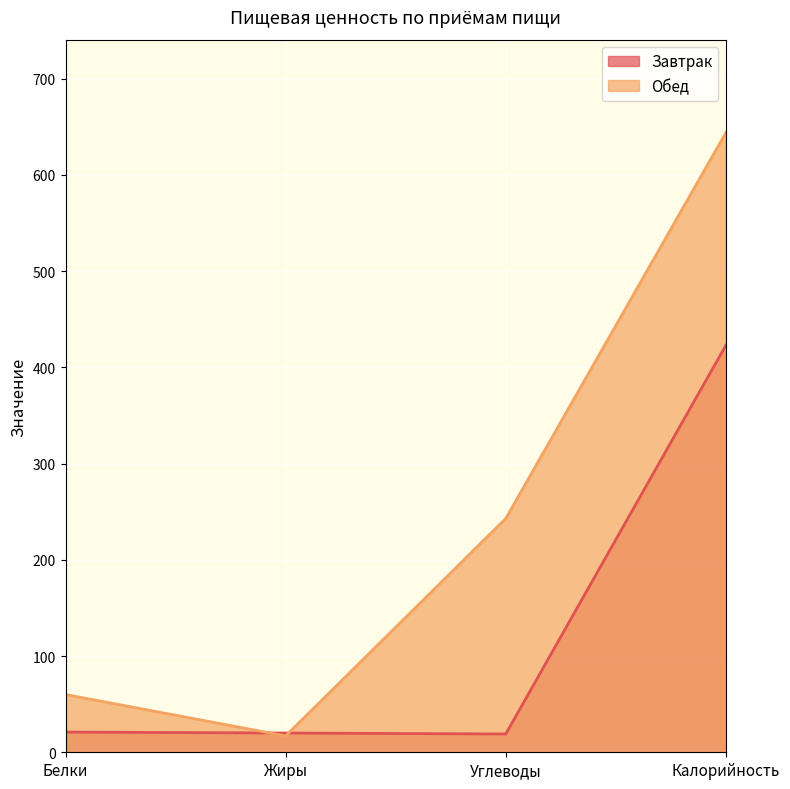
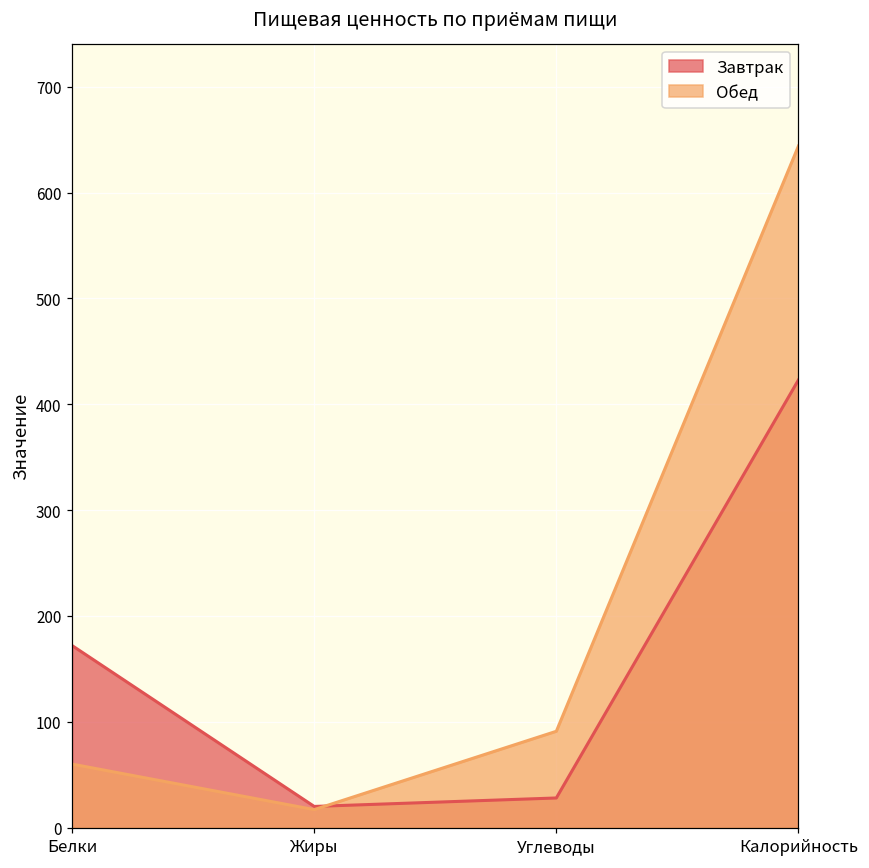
Завтрак, Белки: 20 -> 170
Завтрак, Углеводы: 20 -> 30
Обед, Углеводы: 240 -> 90
